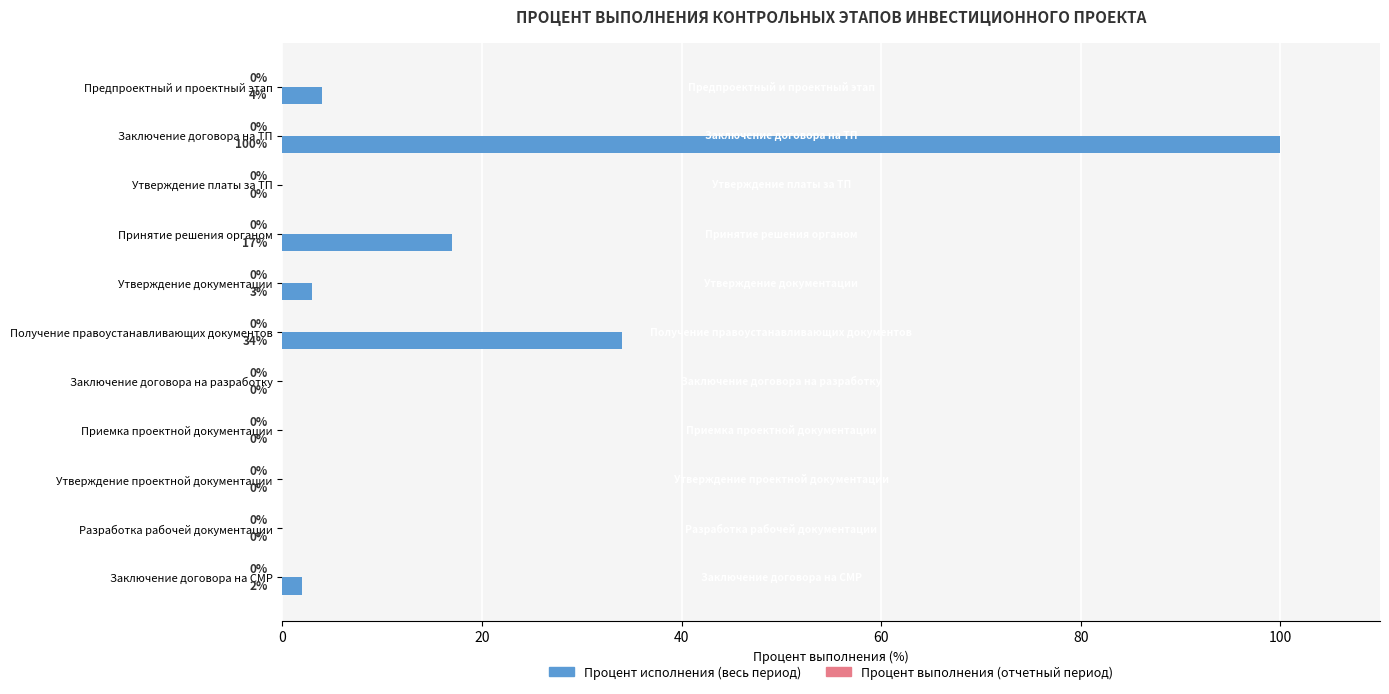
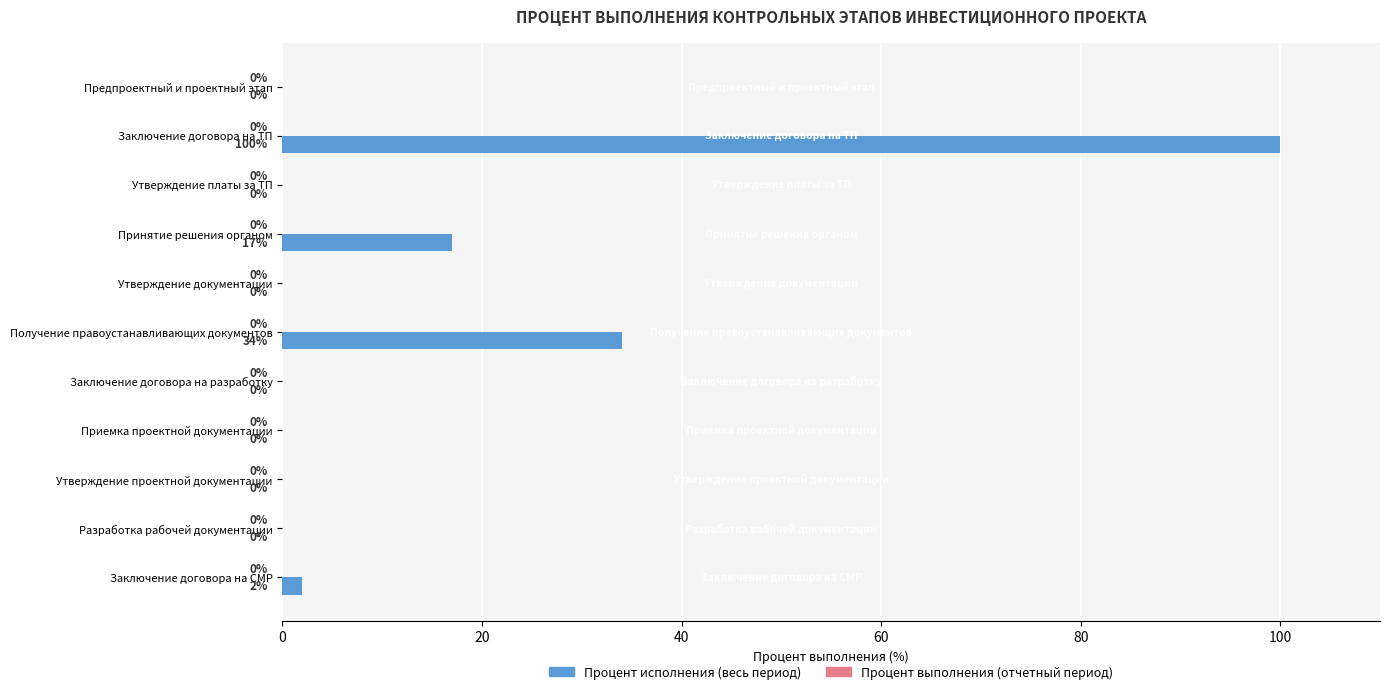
Процент исполнения (весь период), Предпроектный и проектный этап: 4% -> 0%
Процент исполнения (весь период), Утверждение документации: 3% -> 0%
